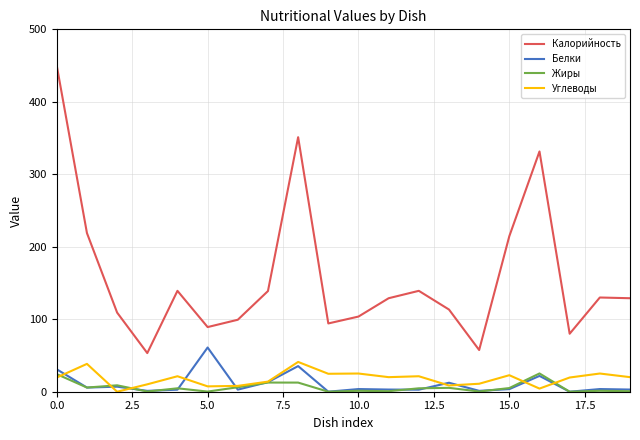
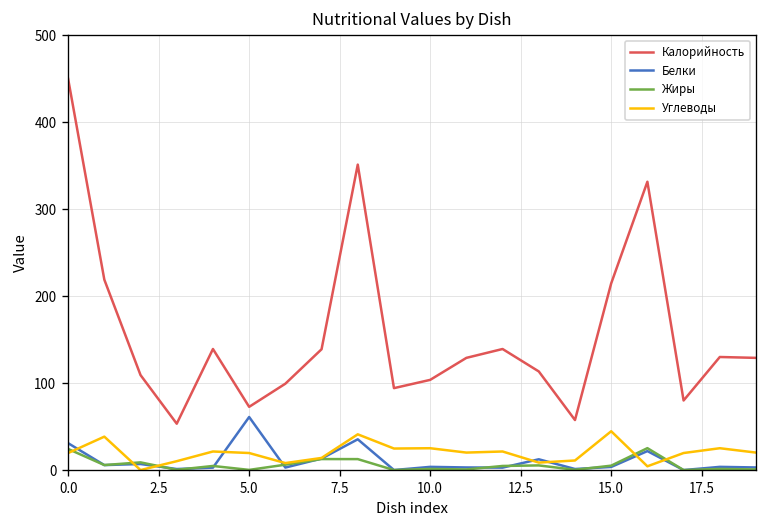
Калорийность, 5.0: 90 -> 70
Углеводы, 5.0: 10 -> 20
Углеводы, 15.0: 20 -> 40
